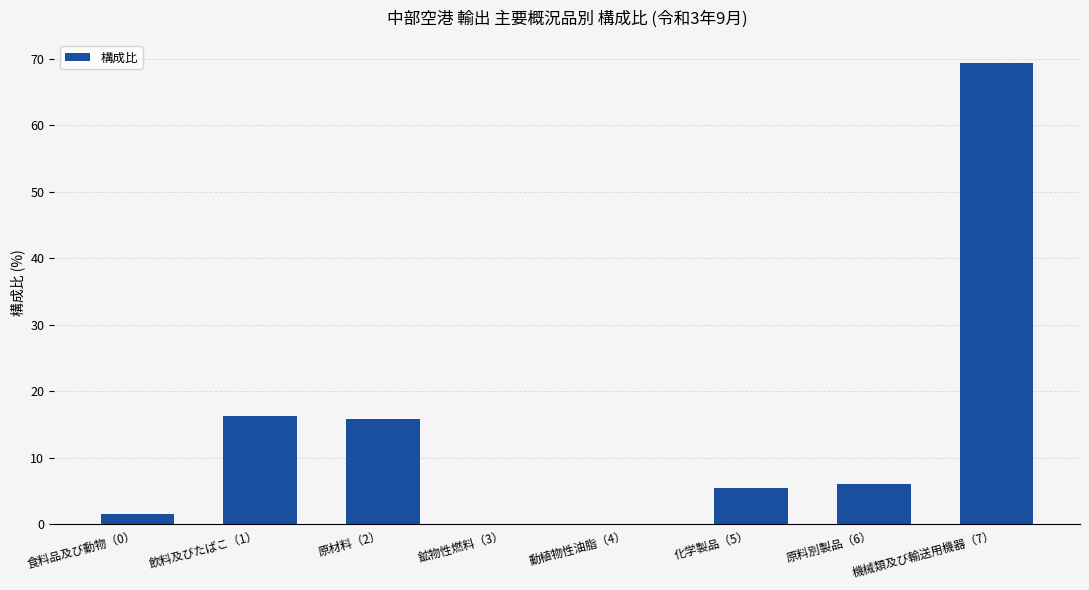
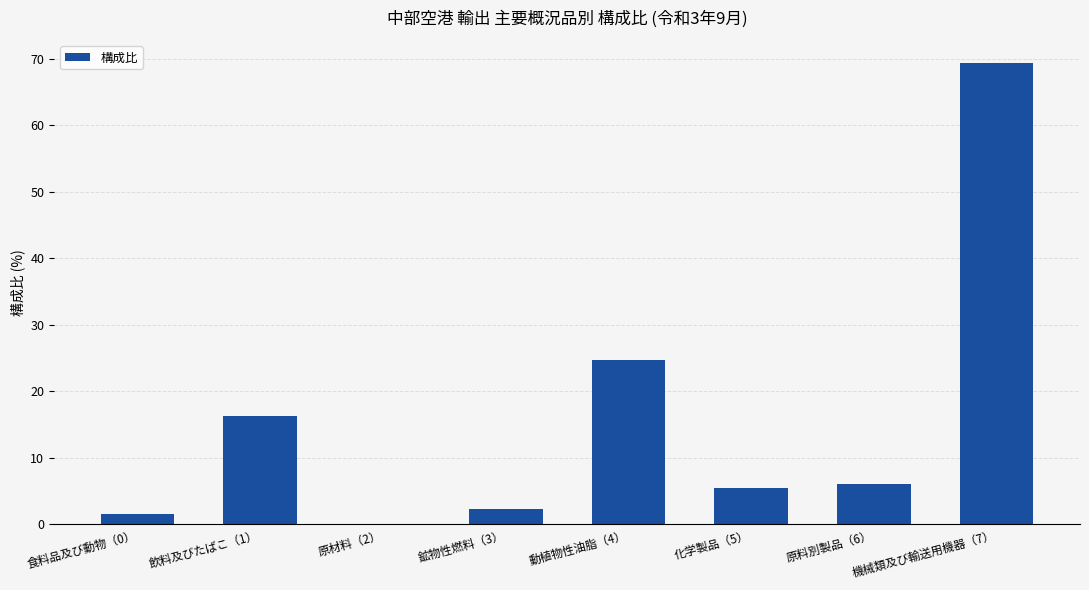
原材料（2）: 16 -> 0
鉱物性燃料（3）: 0 -> 2
動植物性油脂（4）: 0 -> 25
